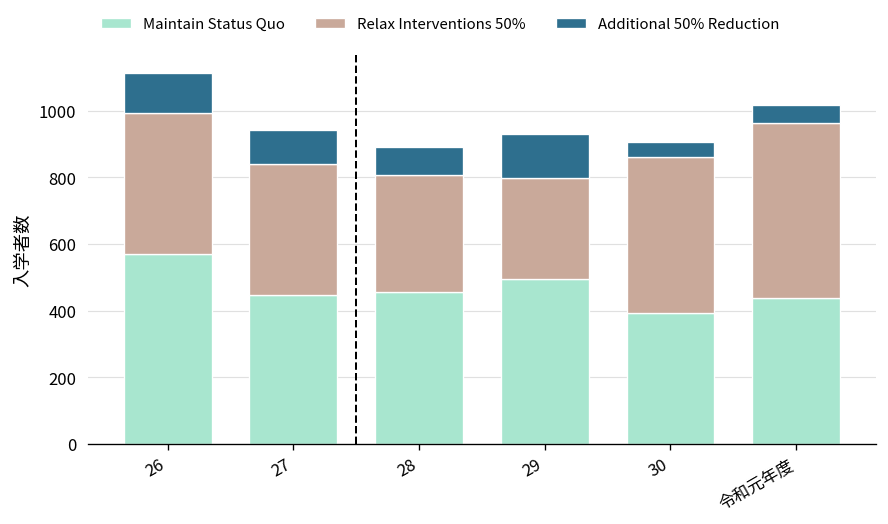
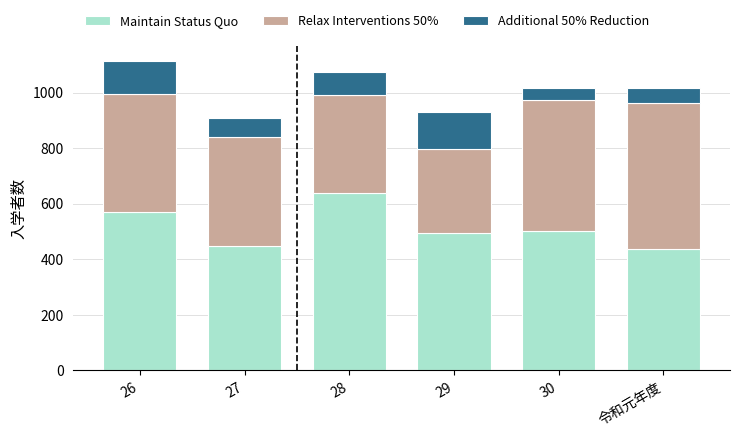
Additional 50% Reduction, 27: 100 -> 70
Maintain Status Quo, 28: 460 -> 640
Maintain Status Quo, 30: 390 -> 500
